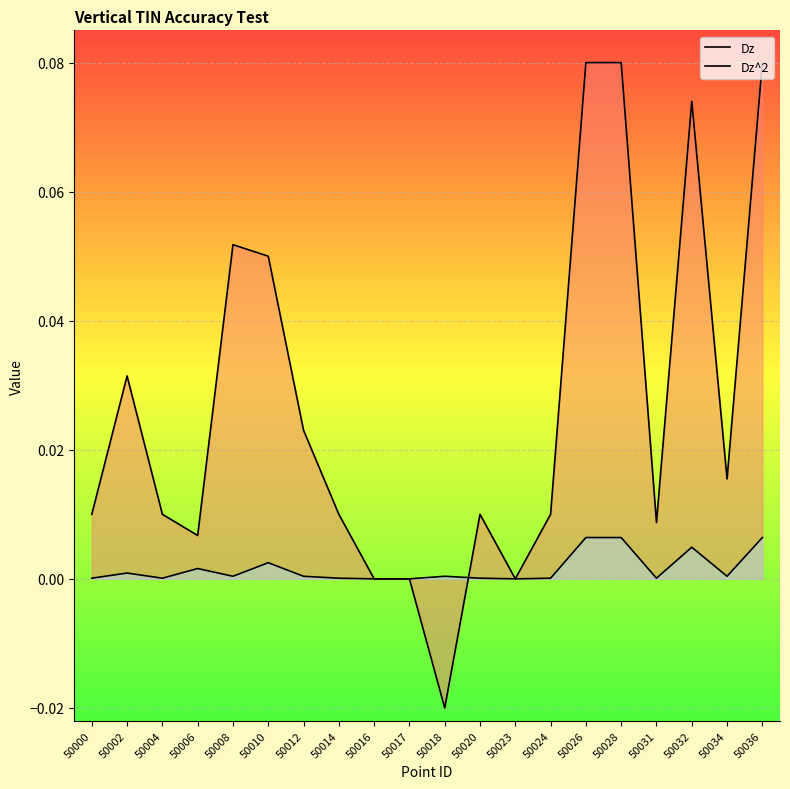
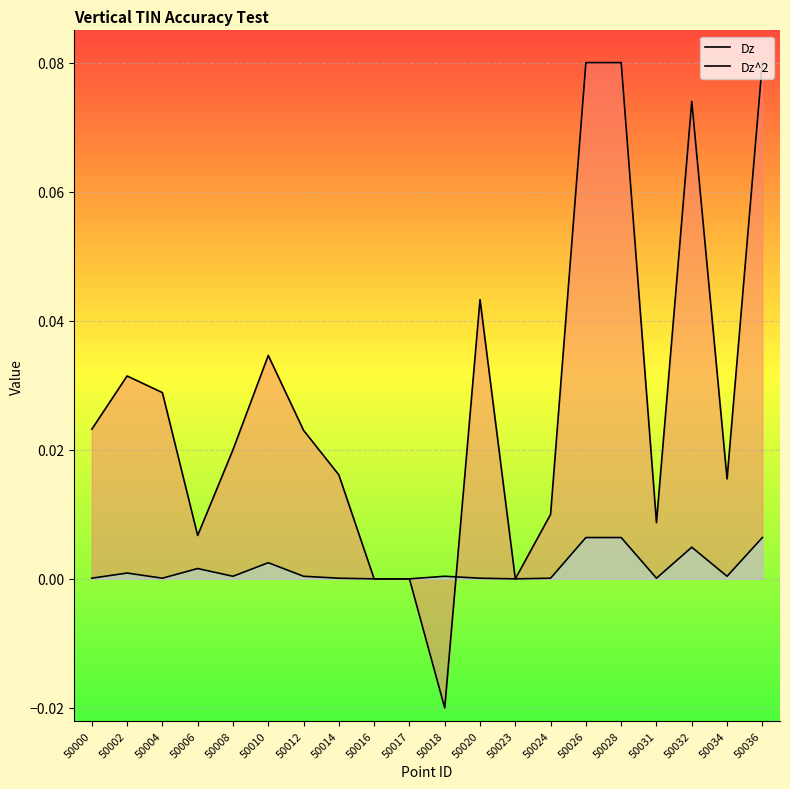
Dz, 50000: 0.010 -> 0.023
Dz, 50004: 0.010 -> 0.029
Dz, 50008: 0.052 -> 0.020
Dz, 50010: 0.050 -> 0.035
Dz, 50014: 0.010 -> 0.016
Dz, 50020: 0.010 -> 0.043
